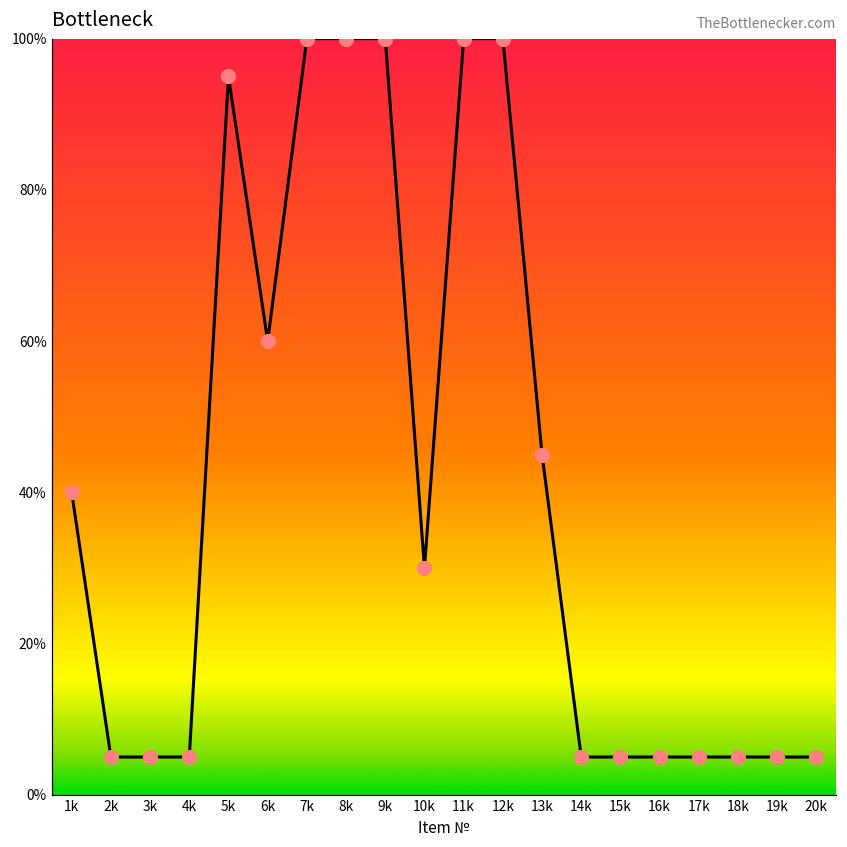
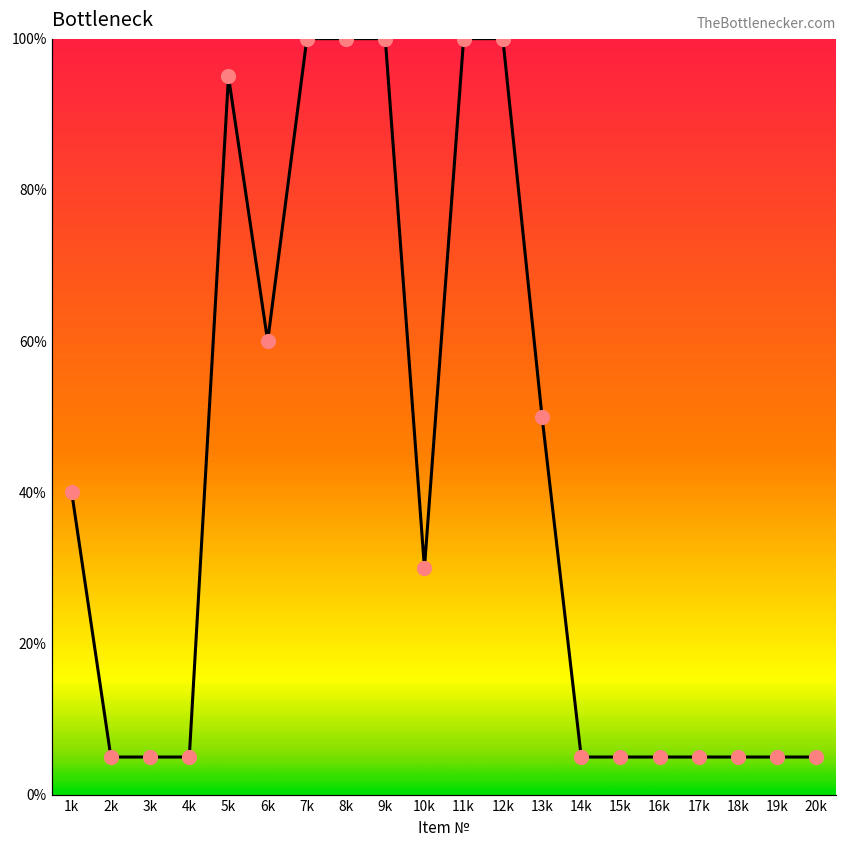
13k: 45% -> 50%
